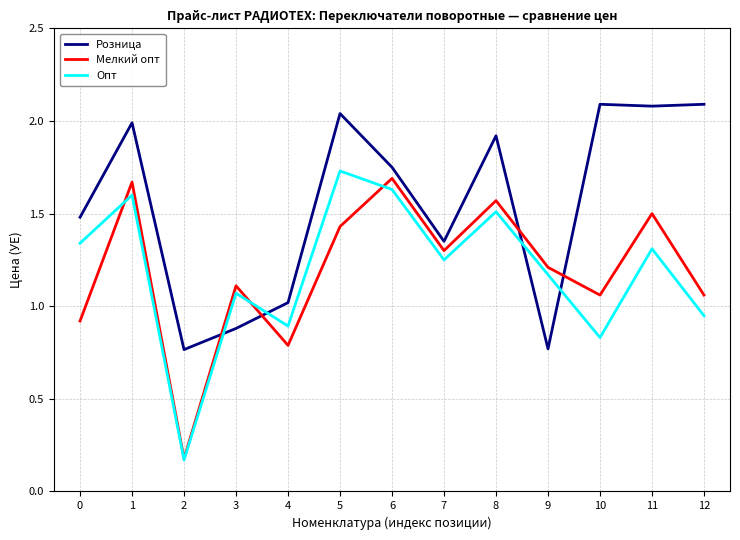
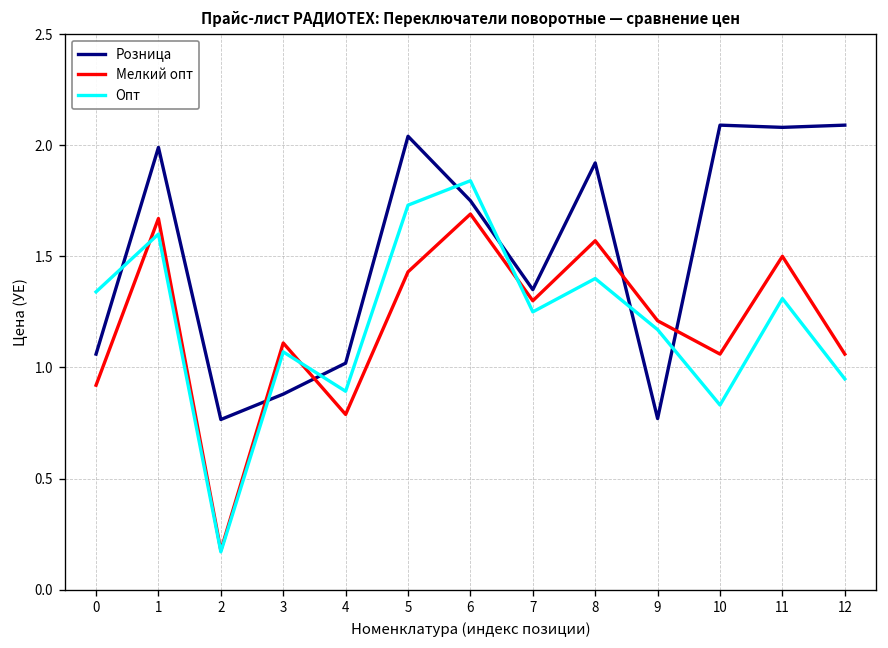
Розница, 0: 1.48 -> 1.06
Опт, 6: 1.63 -> 1.84
Опт, 8: 1.51 -> 1.40
